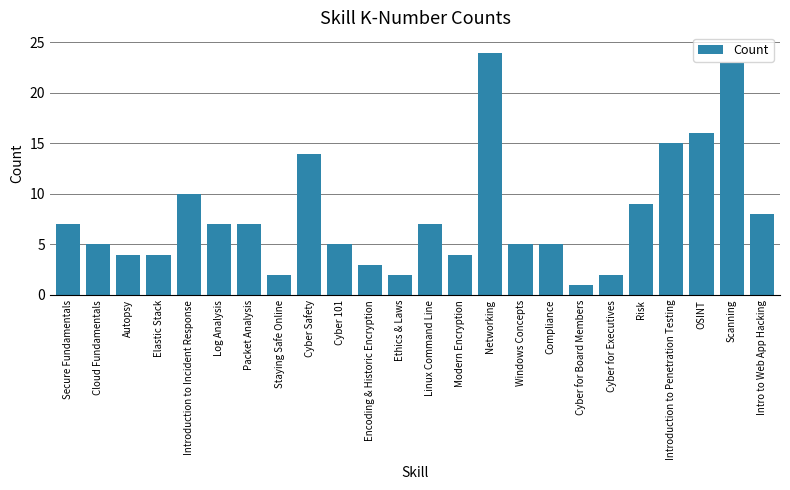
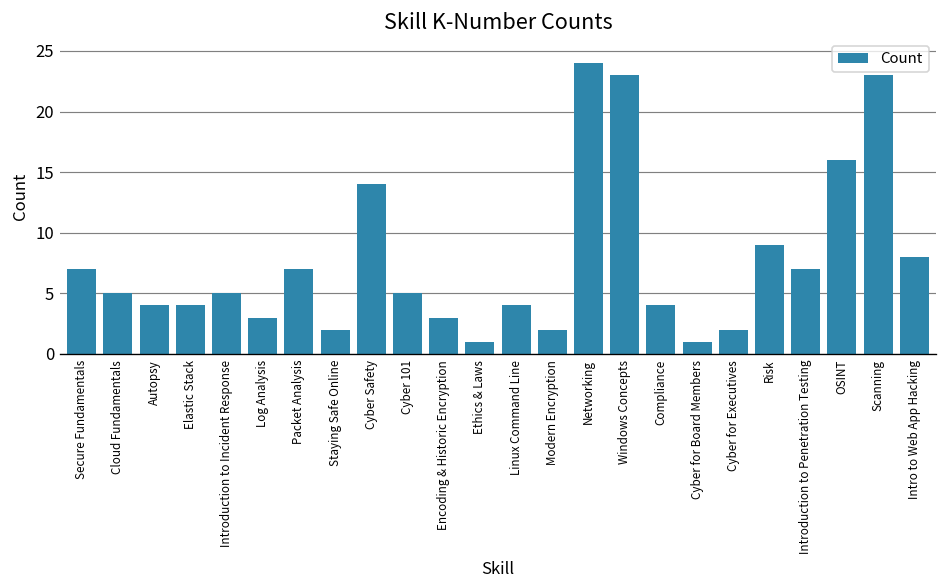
Introduction to Incident Response: 10 -> 5
Log Analysis: 7 -> 3
Ethics & Laws: 2 -> 1
Linux Command Line: 7 -> 4
Modern Encryption: 4 -> 2
Windows Concepts: 5 -> 23
Compliance: 5 -> 4
Introduction to Penetration Testing: 15 -> 7
